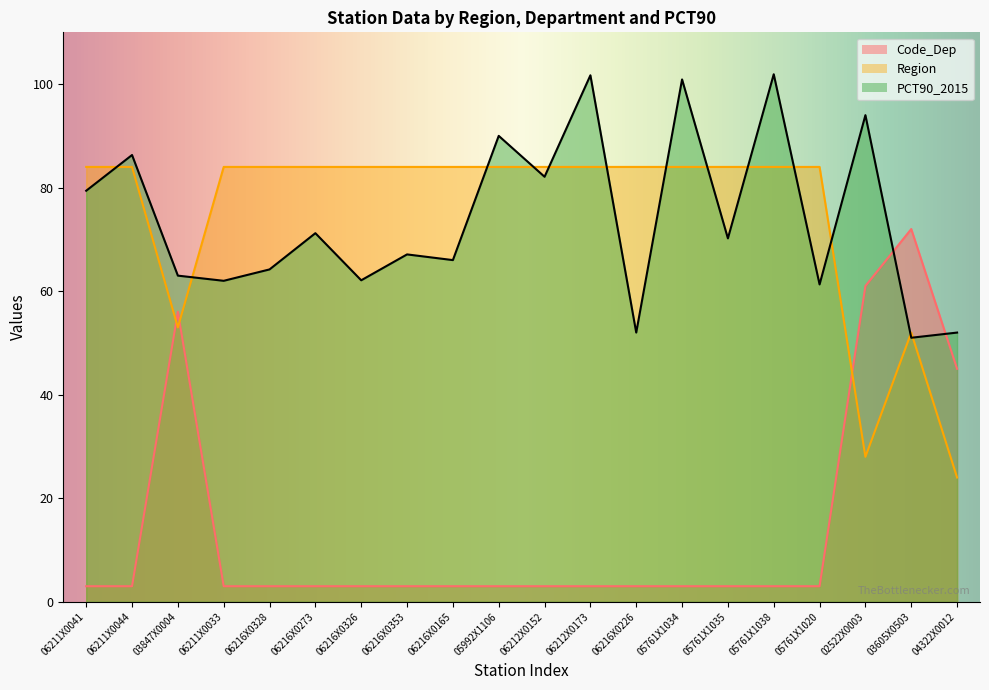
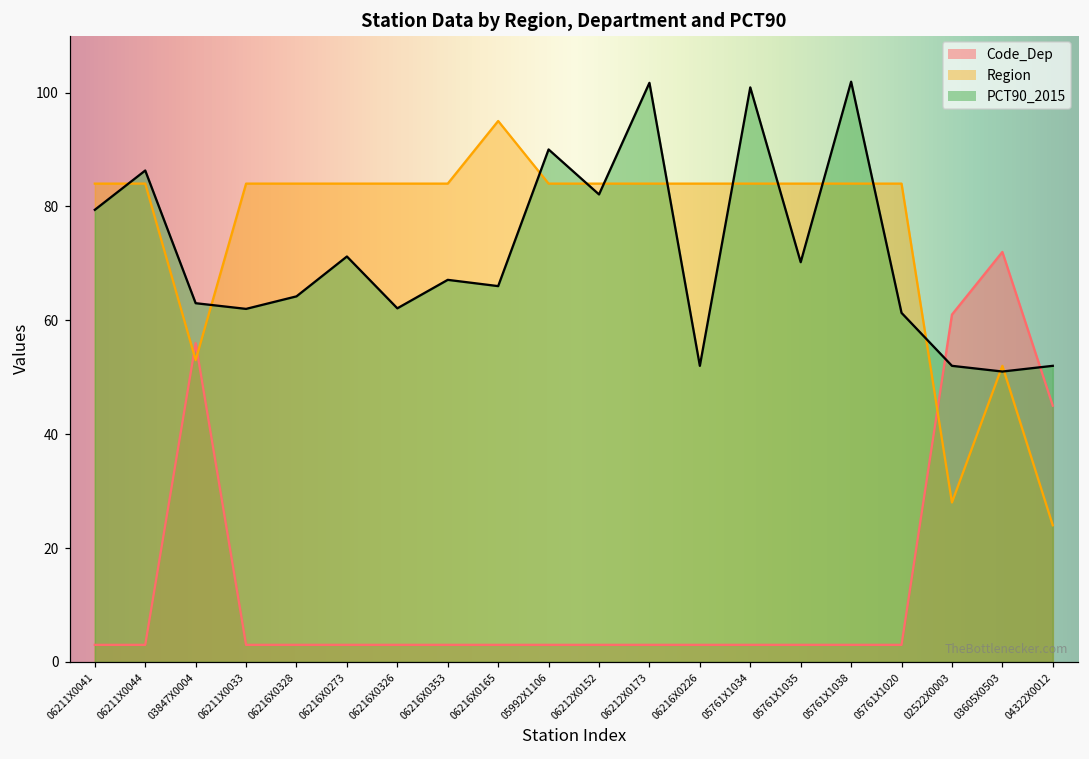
Region, 06216X0165: 84 -> 95
PCT90_2015, 02522X0003: 94 -> 52
